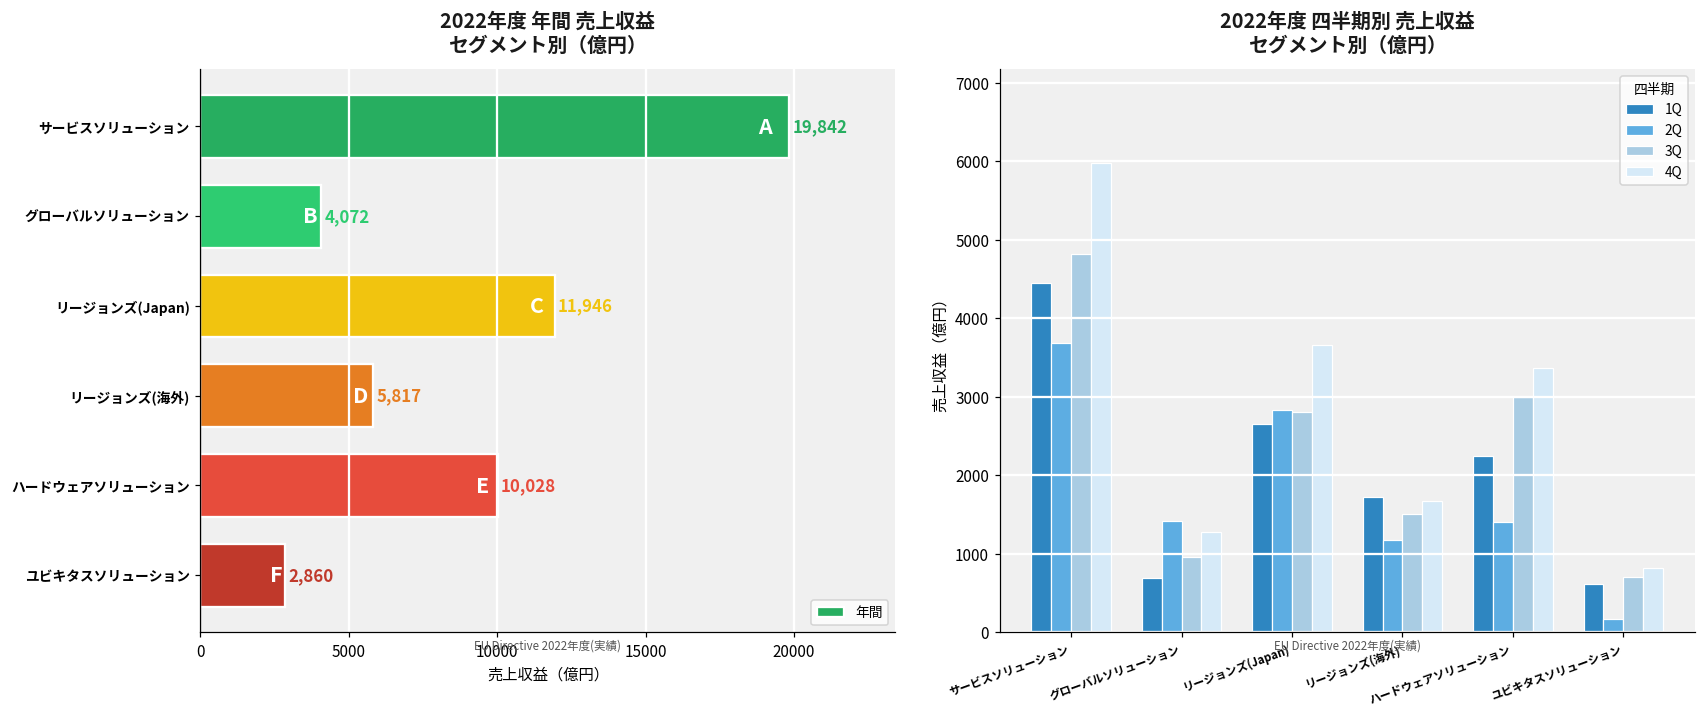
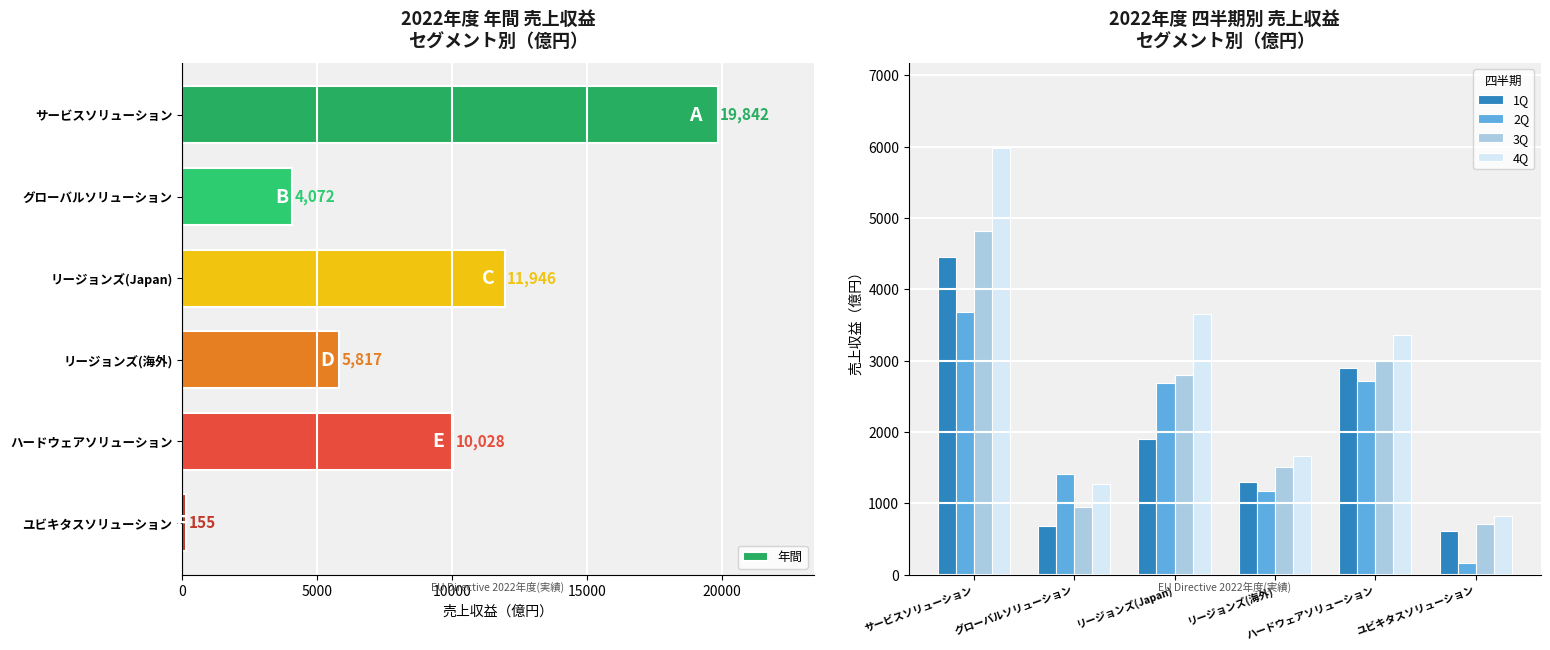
2022年度 年間 売上収益 セグメント別（億円）, ユビキタスソリューション: 2,860 -> 155
2022年度 四半期別 売上収益 セグメント別（億円）, 1Q, リージョンズ(Japan): 2700 -> 1900
2022年度 四半期別 売上収益 セグメント別（億円）, 2Q, リージョンズ(Japan): 2800 -> 2700
2022年度 四半期別 売上収益 セグメント別（億円）, 1Q, リージョンズ(海外): 1700 -> 1300
2022年度 四半期別 売上収益 セグメント別（億円）, 1Q, ハードウェアソリューション: 2200 -> 2900
2022年度 四半期別 売上収益 セグメント別（億円）, 2Q, ハードウェアソリューション: 1400 -> 2700
